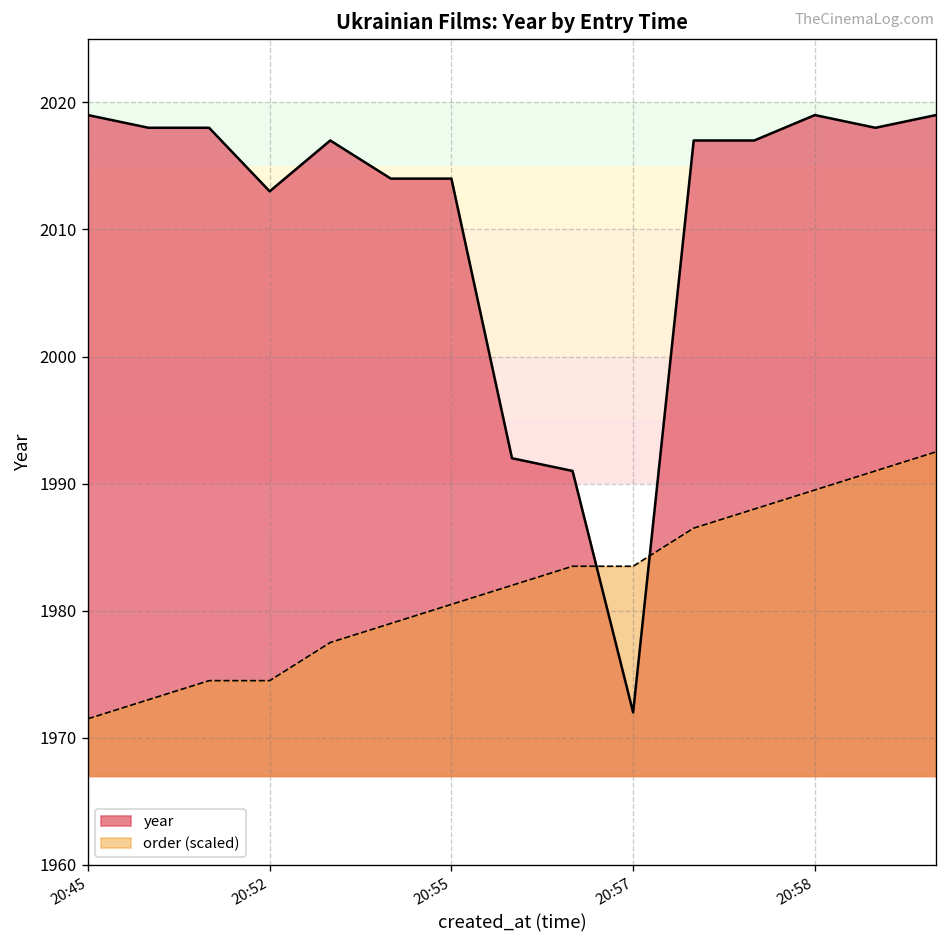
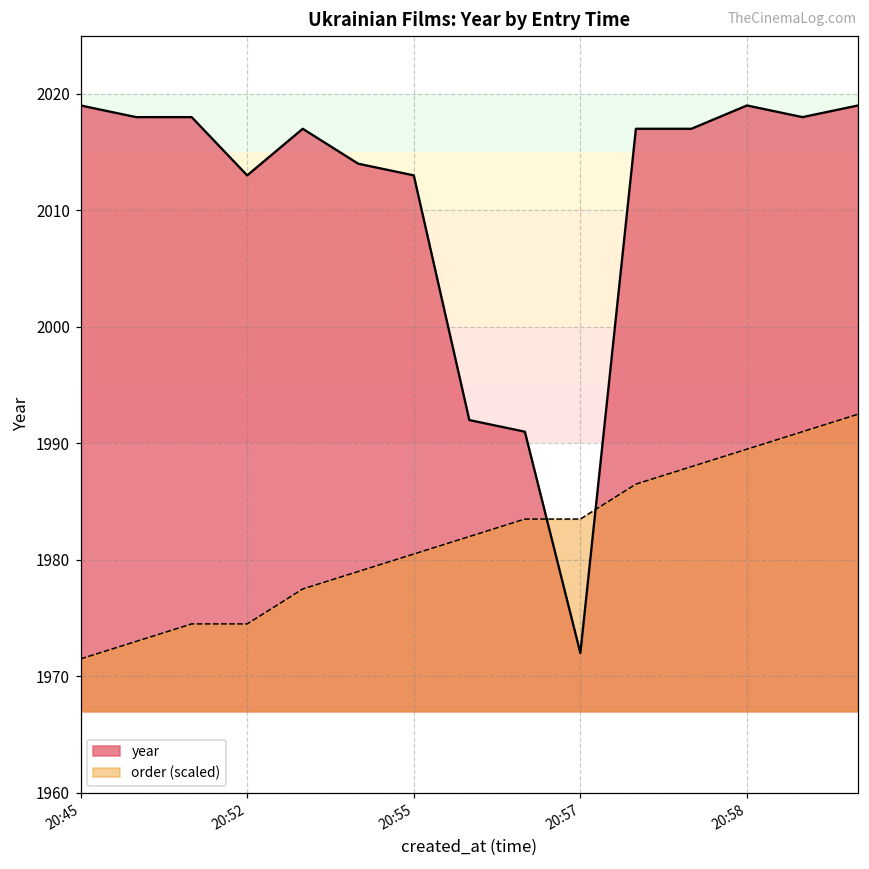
year, 20:55: 2014 -> 2013
